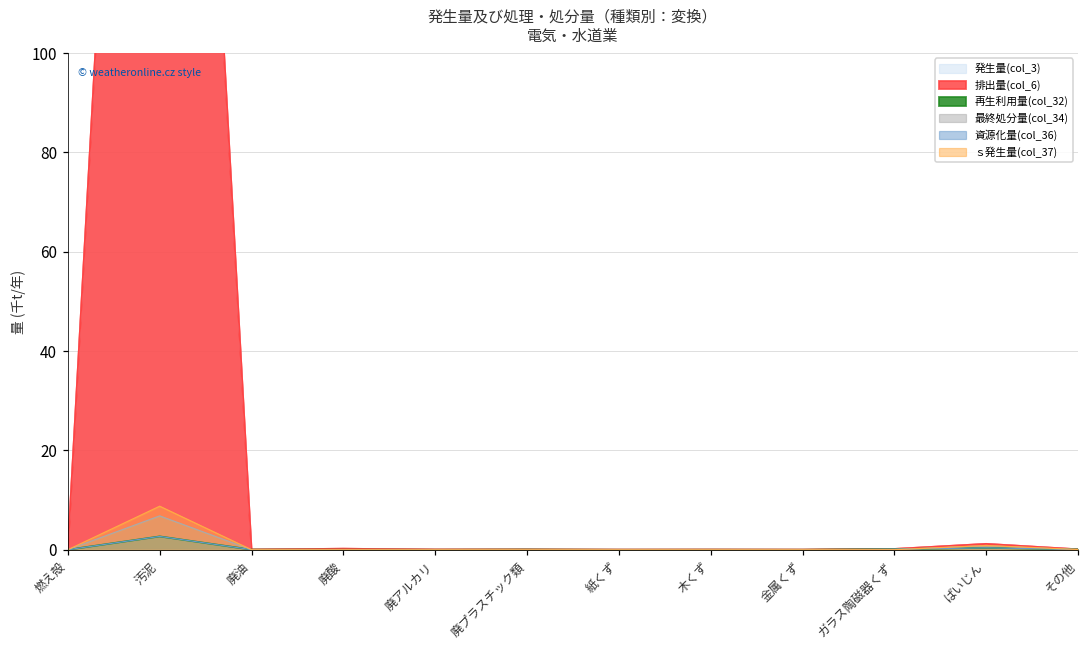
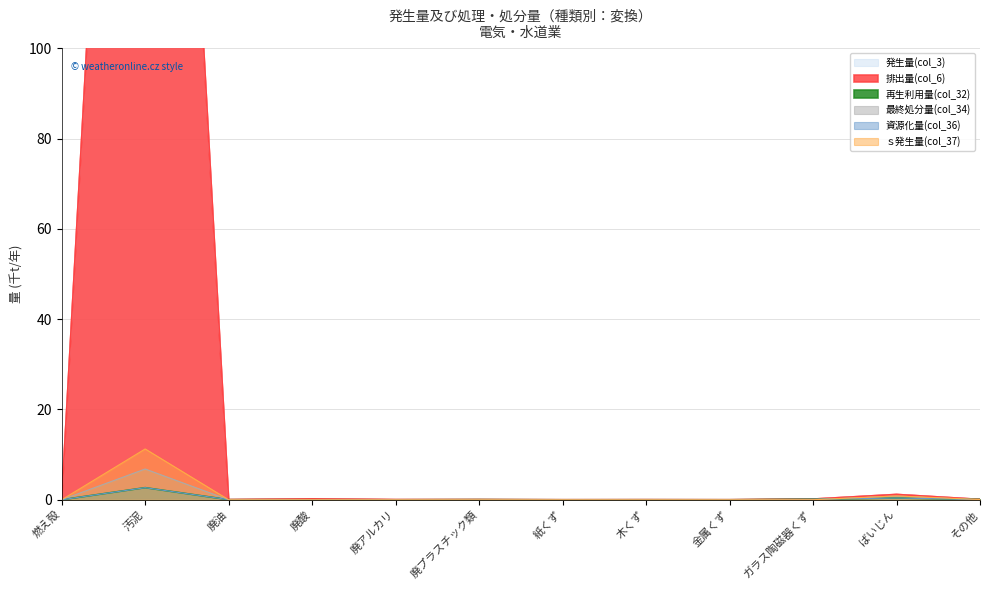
ｓ発生量(col_37), 汚泥: 9 -> 11
